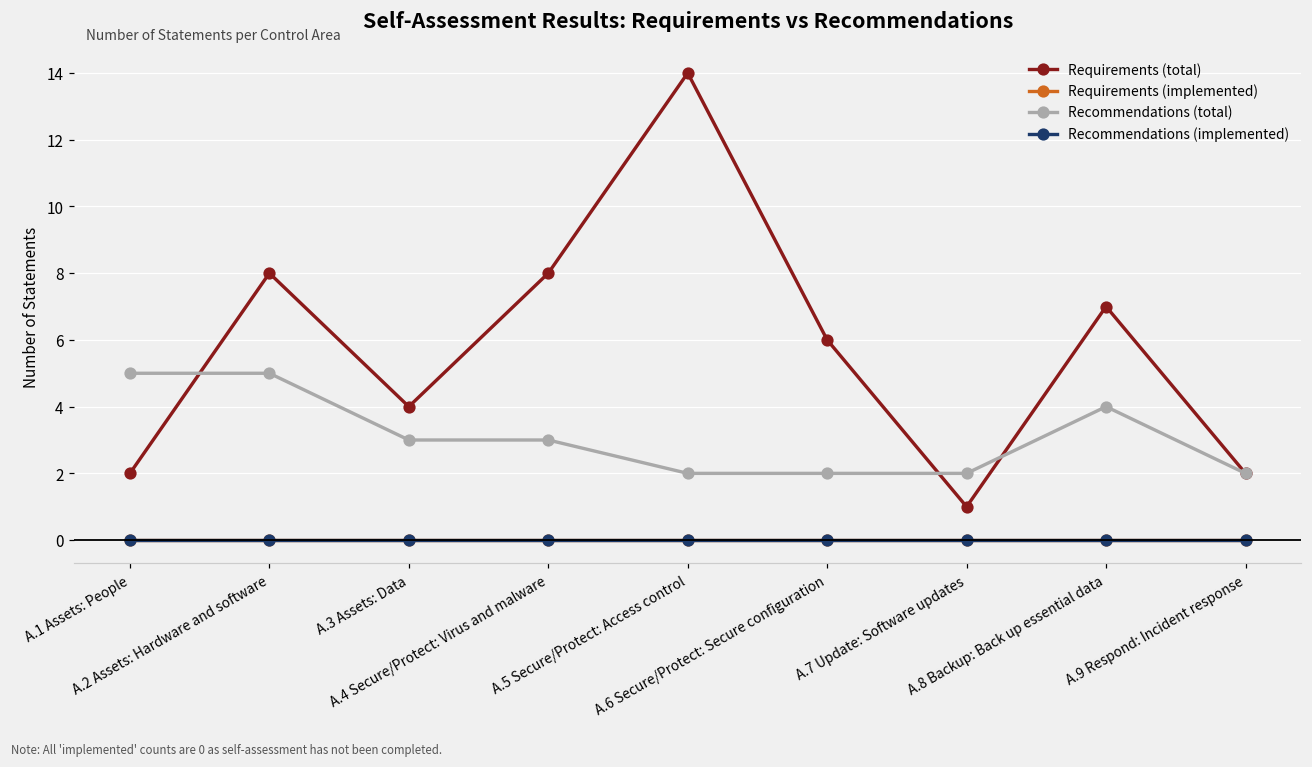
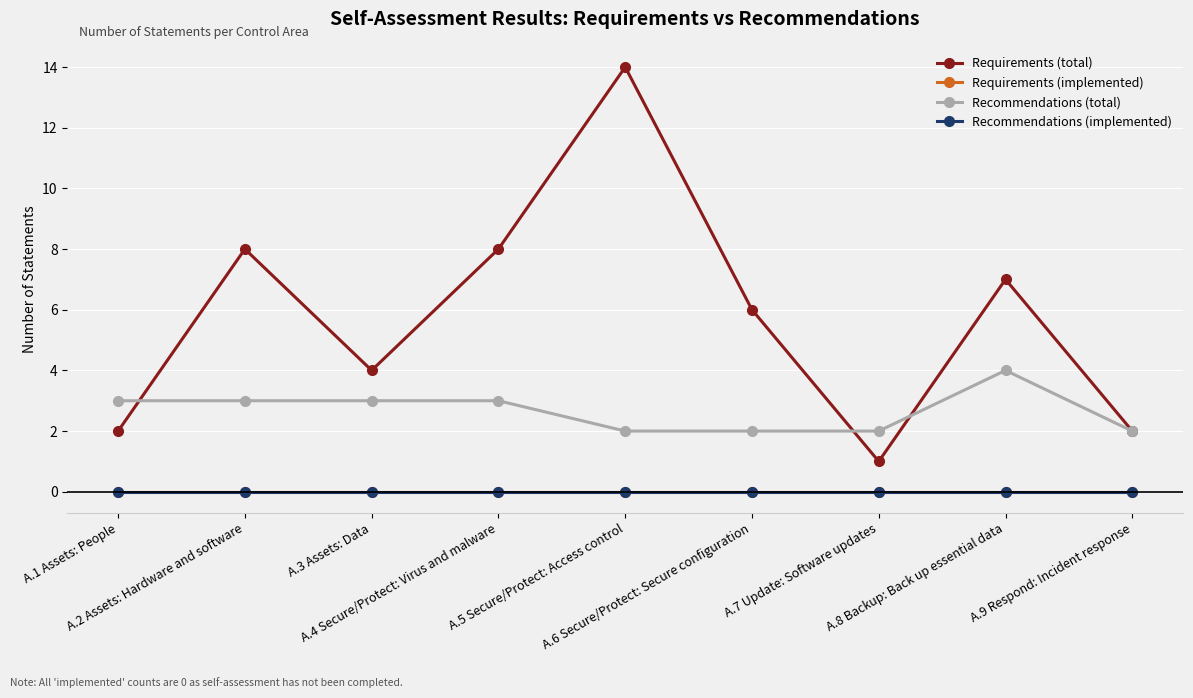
Recommendations (total), A.1 Assets: People: 5 -> 3
Recommendations (total), A.2 Assets: Hardware and software: 5 -> 3
